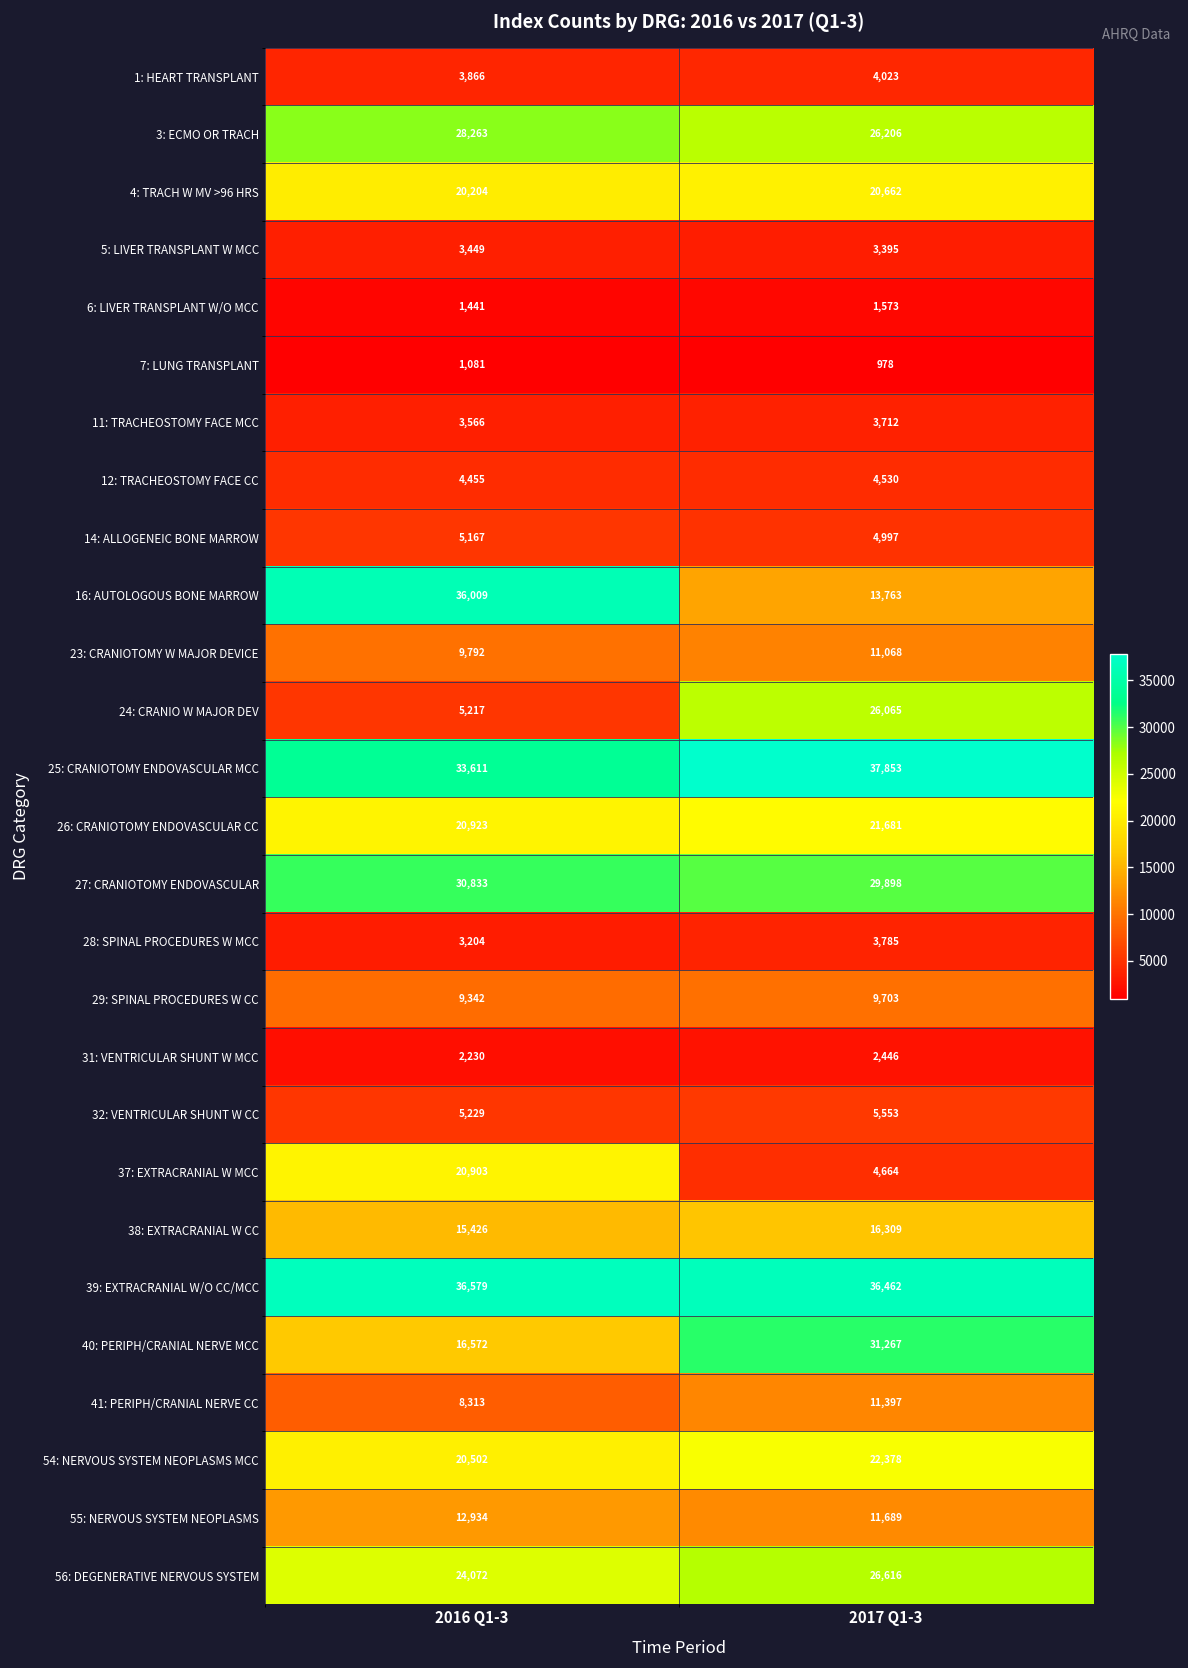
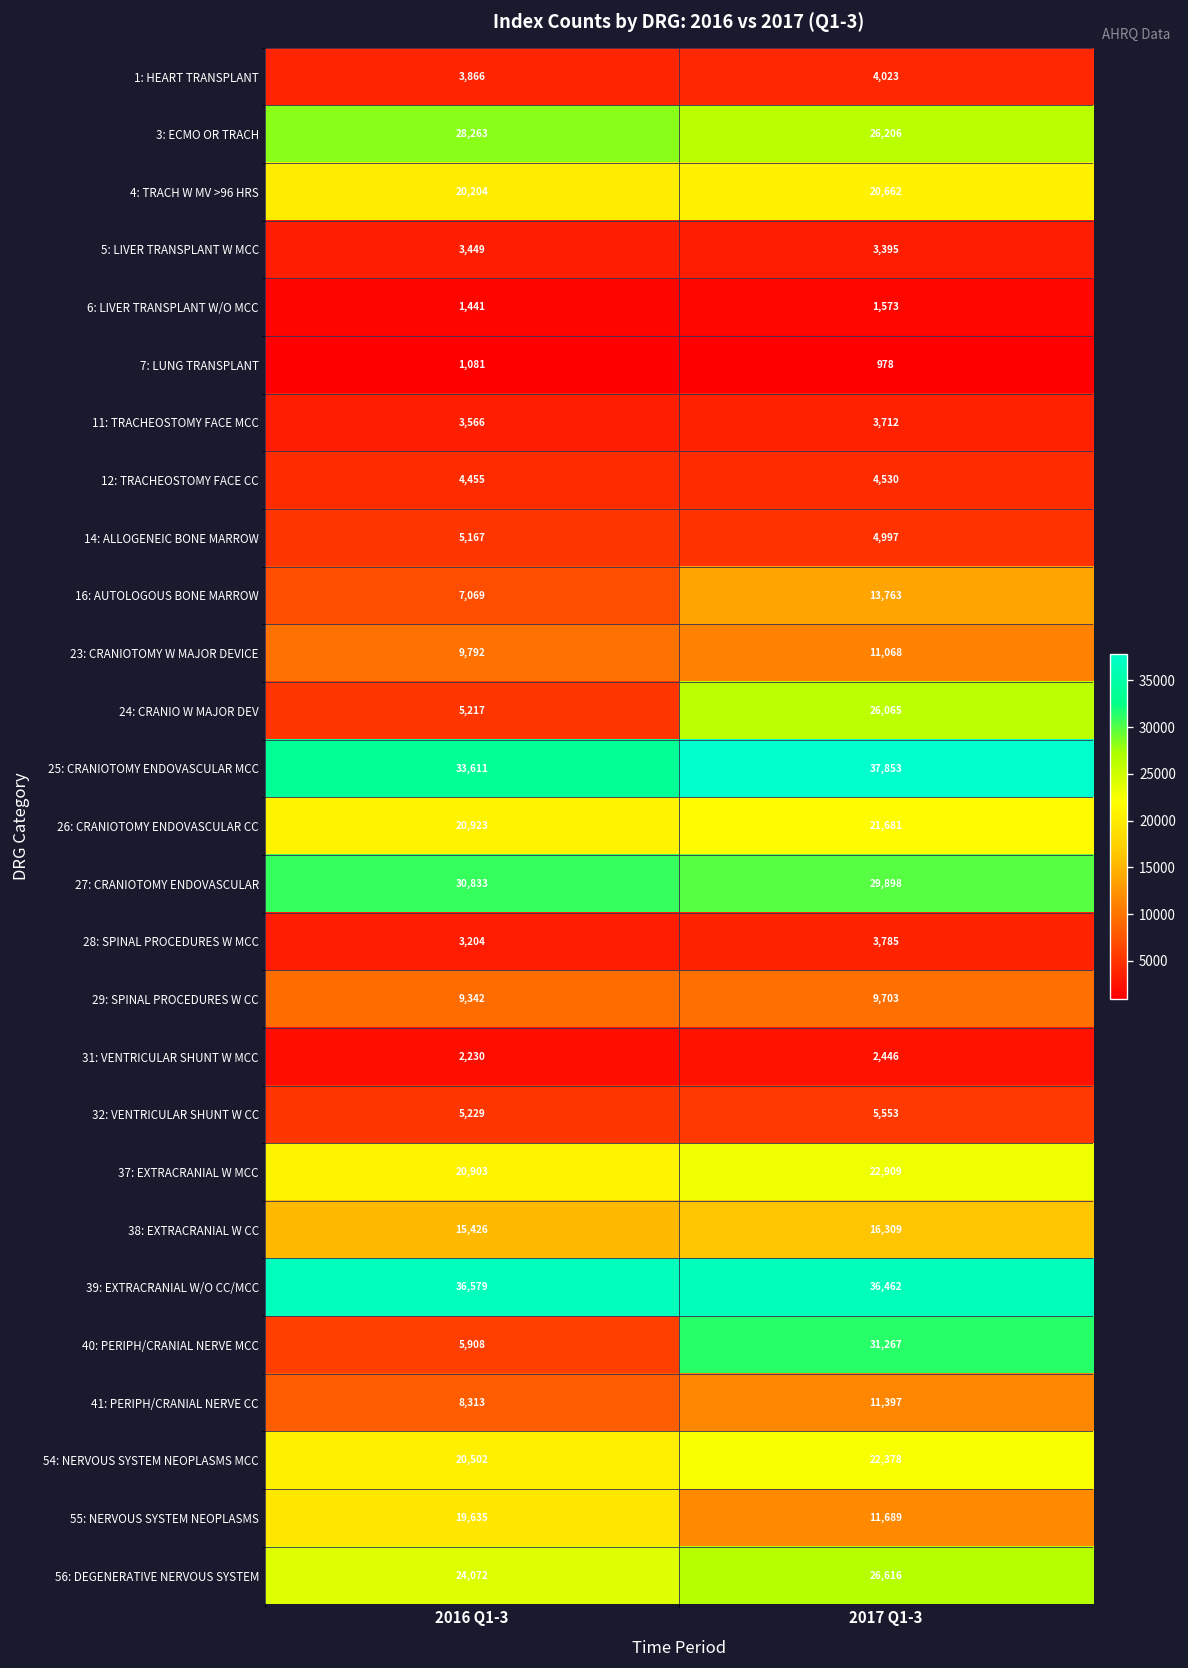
16: AUTOLOGOUS BONE MARROW, 2016 Q1-3: 36,009 -> 7,069
37: EXTRACRANIAL W MCC, 2017 Q1-3: 4,664 -> 22,909
40: PERIPH/CRANIAL NERVE MCC, 2016 Q1-3: 16,572 -> 5,908
55: NERVOUS SYSTEM NEOPLASMS, 2016 Q1-3: 12,934 -> 19,635
